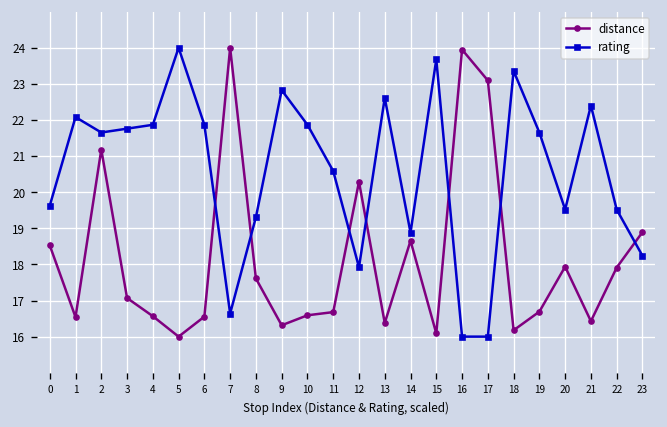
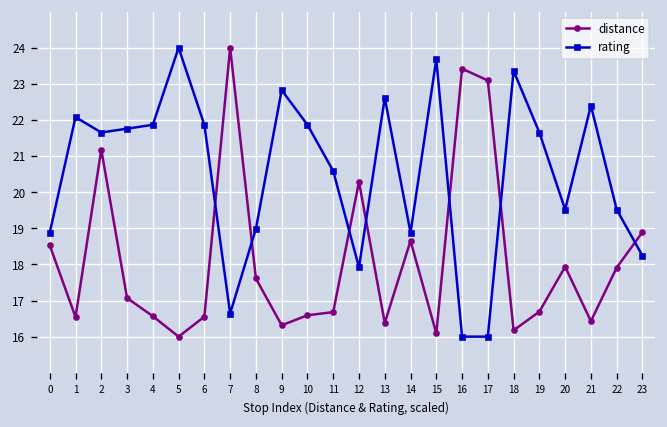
rating, 0: 19.6 -> 18.9
rating, 8: 19.3 -> 19.0
distance, 16: 23.9 -> 23.4
